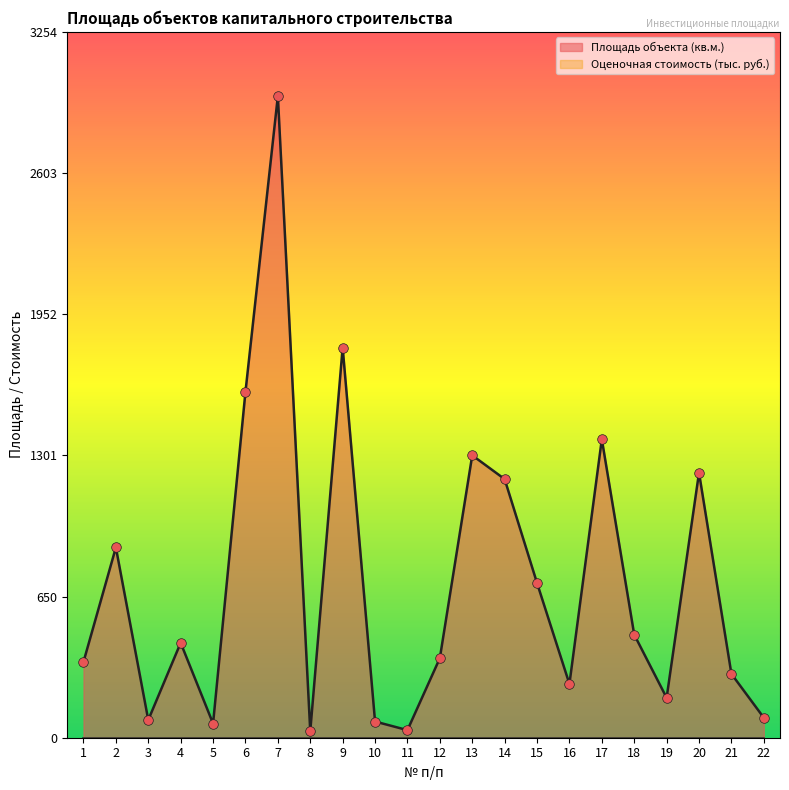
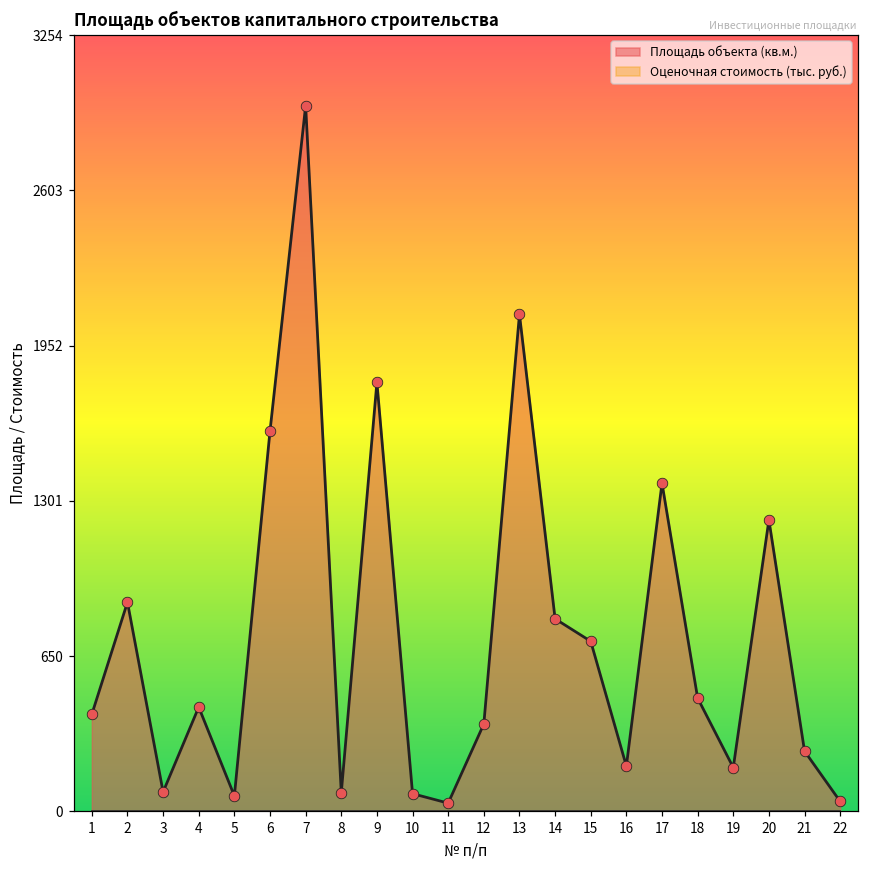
Площадь объекта (кв.м.), 1: 350 -> 410
Площадь объекта (кв.м.), 8: 30 -> 80
Площадь объекта (кв.м.), 13: 1300 -> 2080
Площадь объекта (кв.м.), 14: 1190 -> 810
Площадь объекта (кв.м.), 16: 250 -> 190
Площадь объекта (кв.м.), 21: 290 -> 250
Площадь объекта (кв.м.), 22: 90 -> 40
